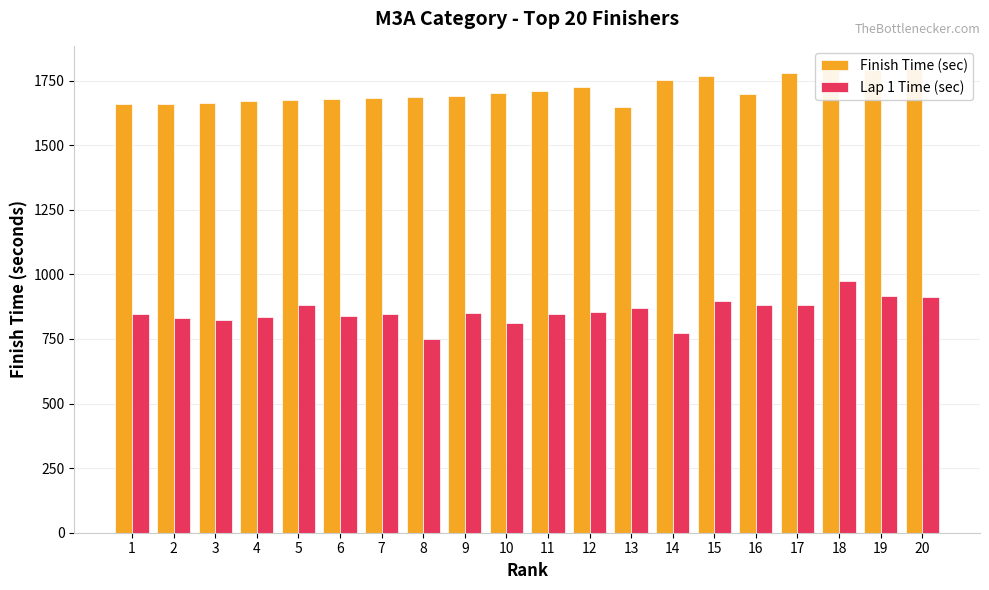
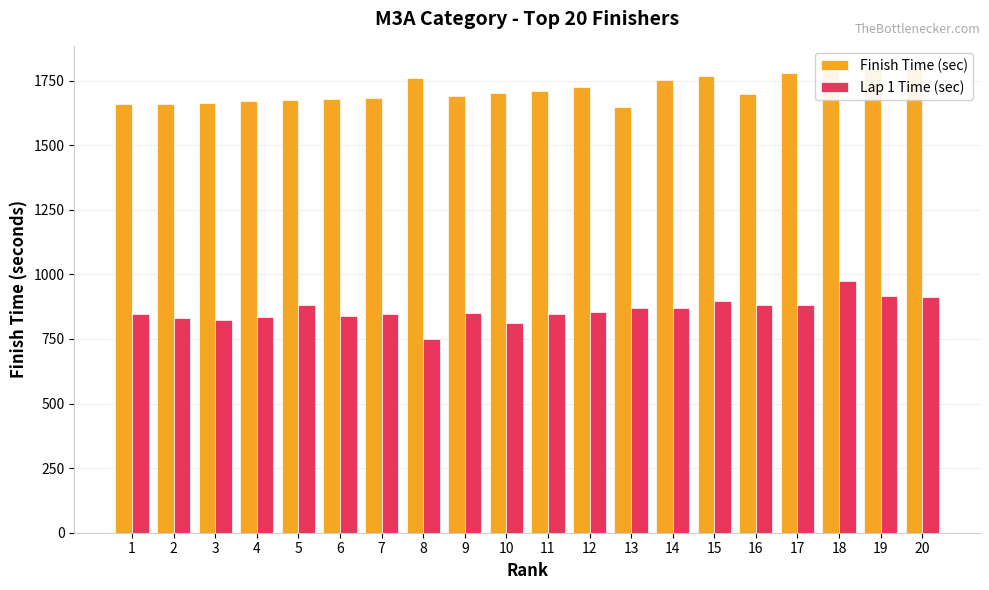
Finish Time (sec), 8: 1690 -> 1760
Lap 1 Time (sec), 14: 770 -> 870
